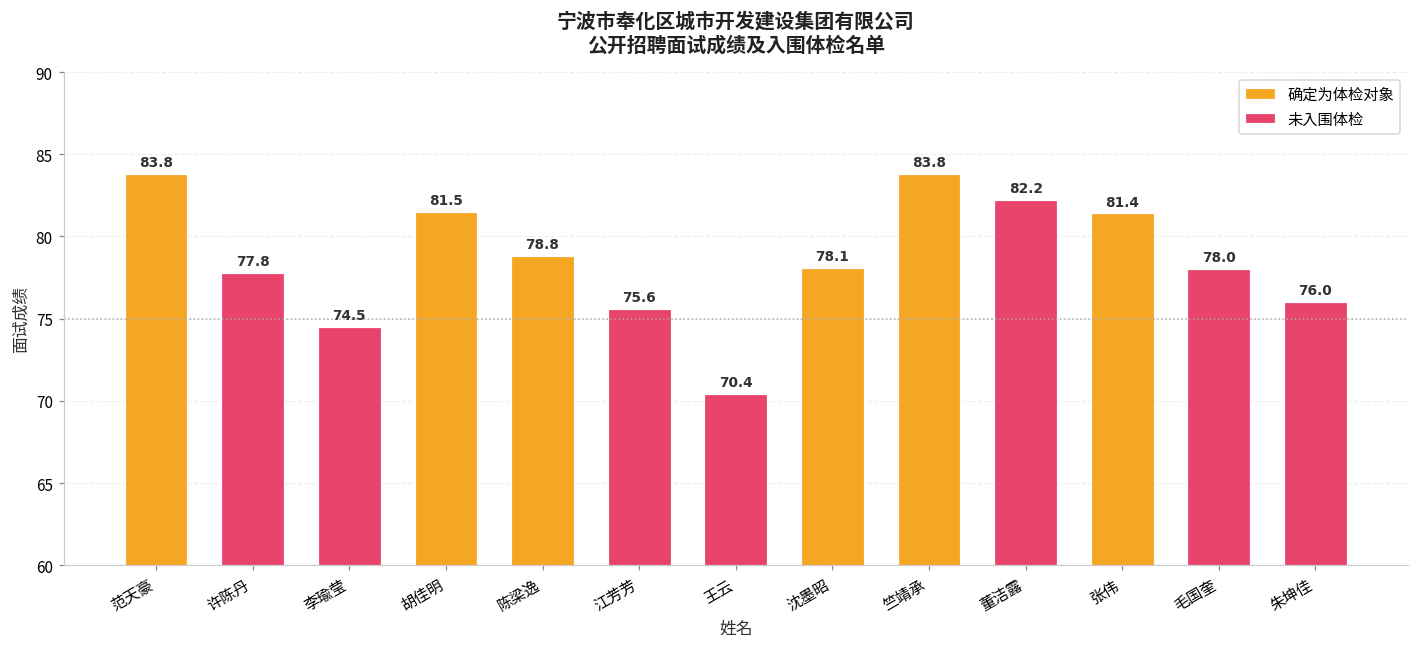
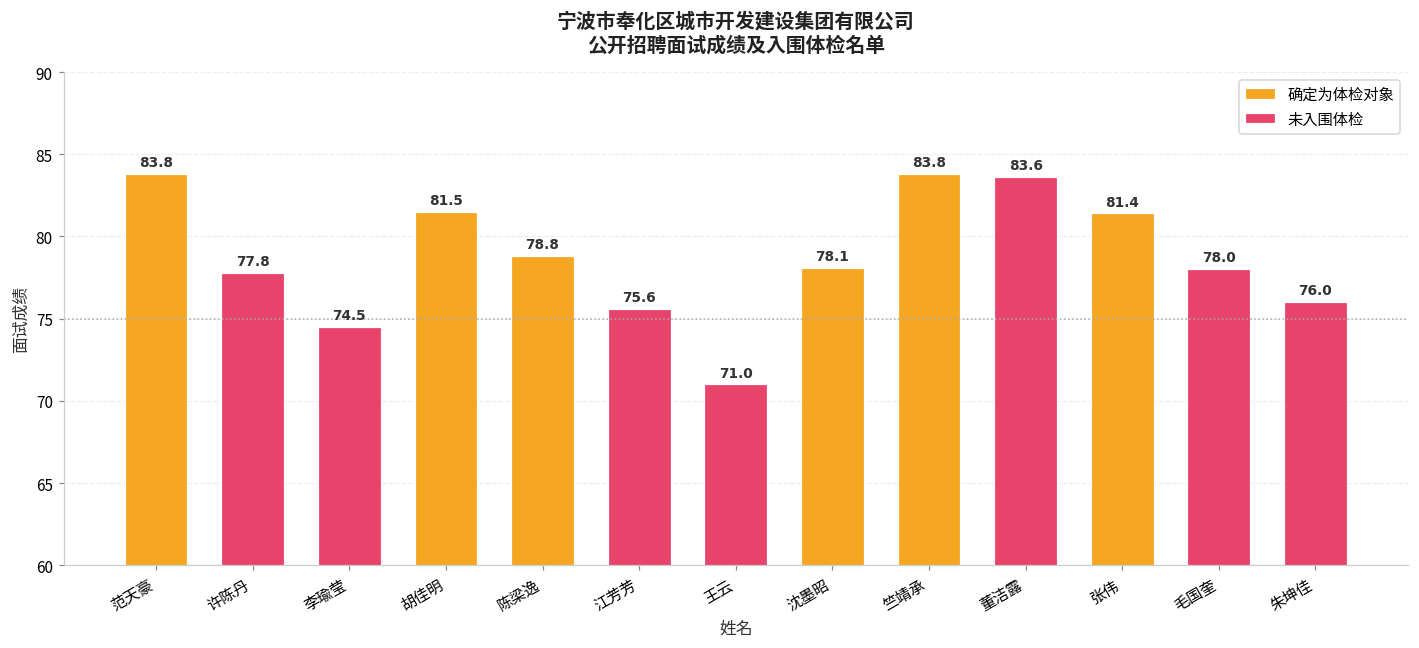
未入围体检, 王云: 70.4 -> 71.0
未入围体检, 董洁露: 82.2 -> 83.6
